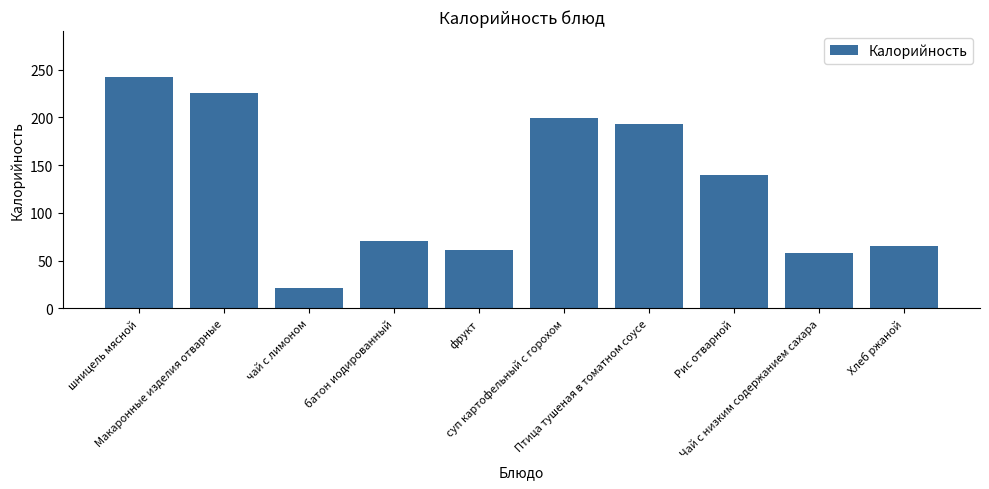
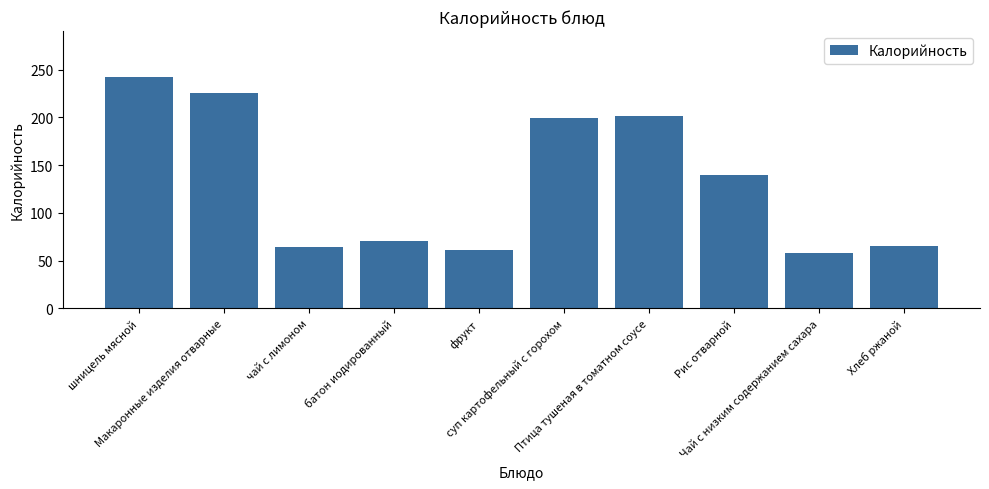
чай с лимоном: 20 -> 60
Птица тушеная в томатном соусе: 190 -> 200
